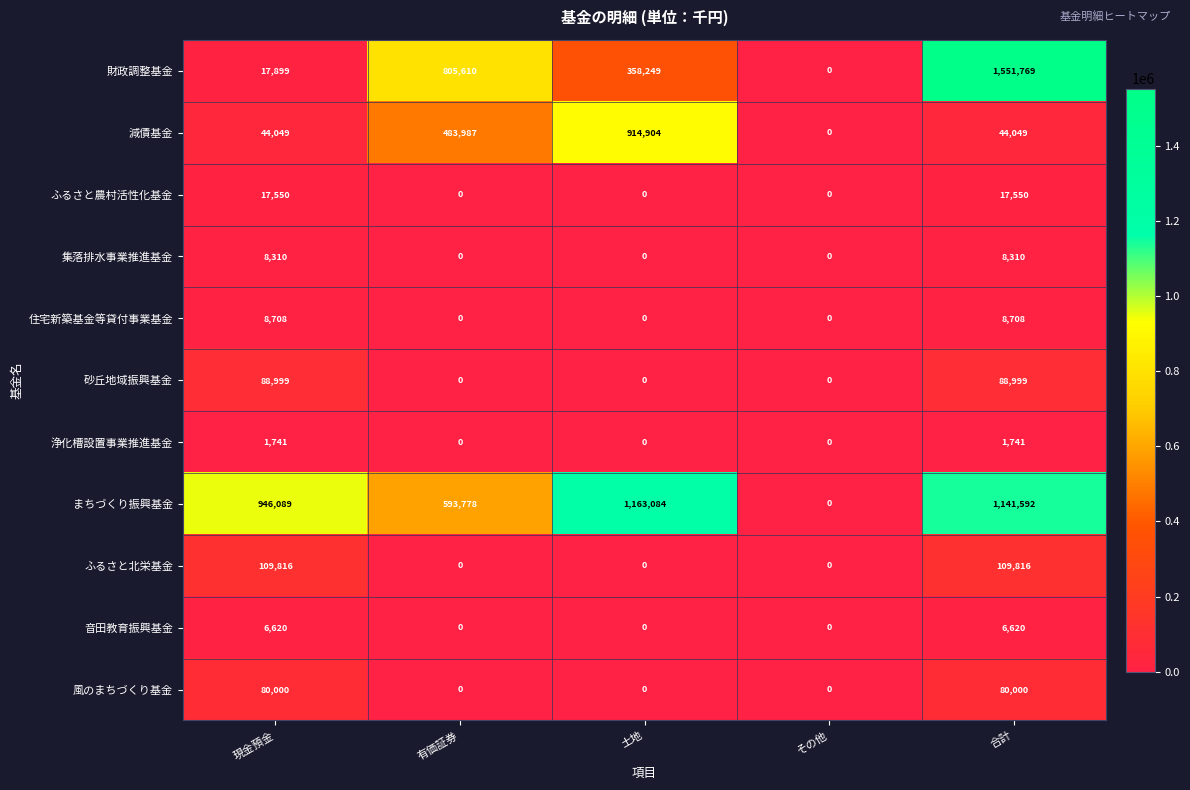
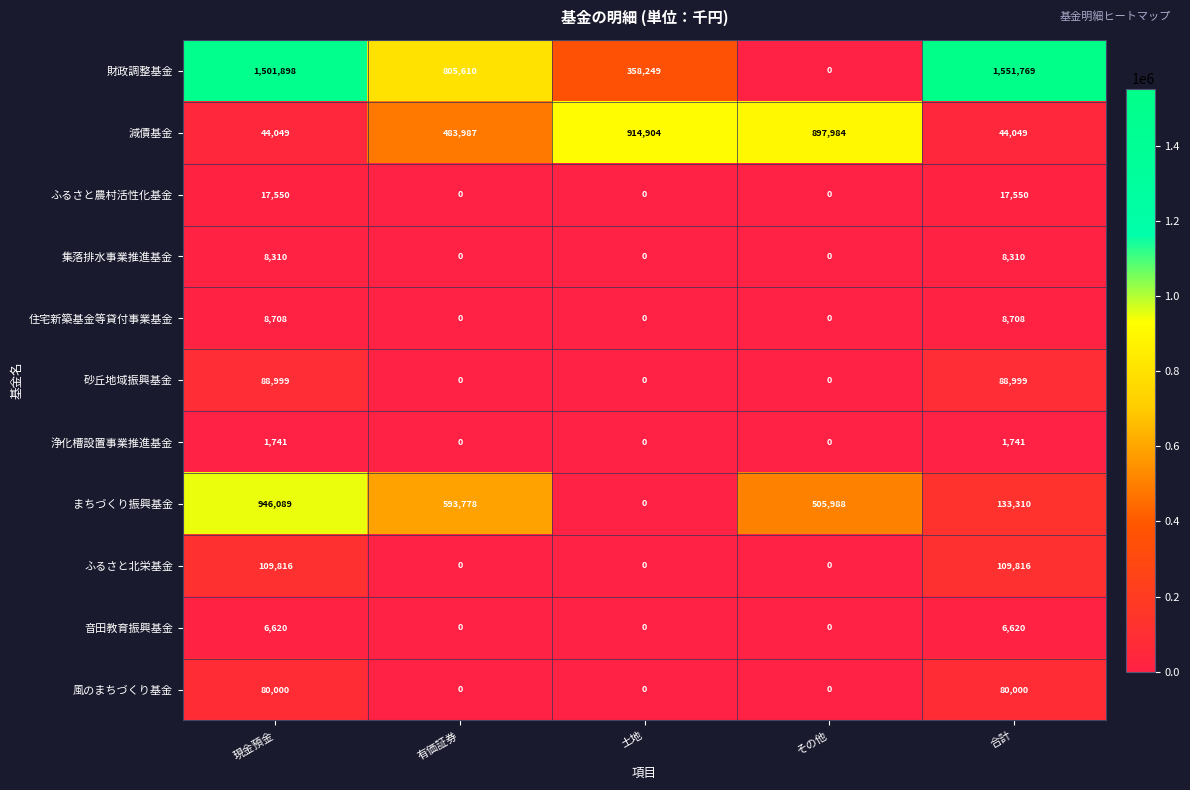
財政調整基金, 現金預金: 17,899 -> 1,501,898
減債基金, その他: 0 -> 897,984
まちづくり振興基金, 土地: 1,163,084 -> 0
まちづくり振興基金, その他: 0 -> 505,988
まちづくり振興基金, 合計: 1,141,592 -> 133,310
